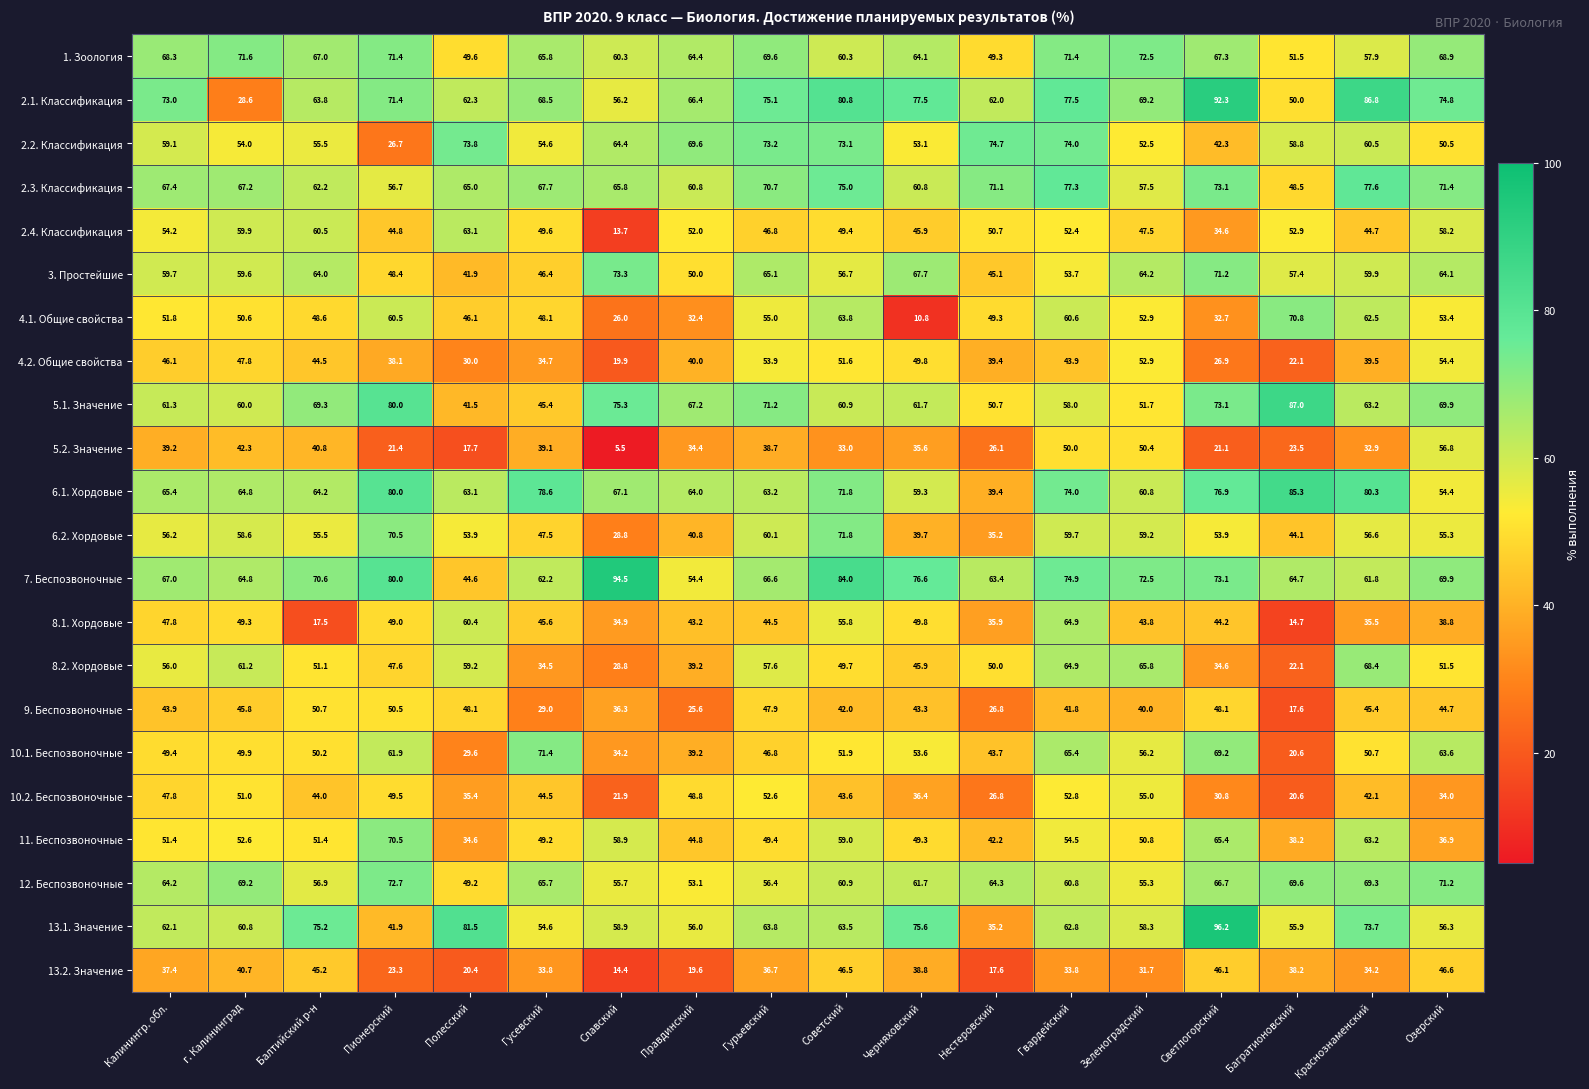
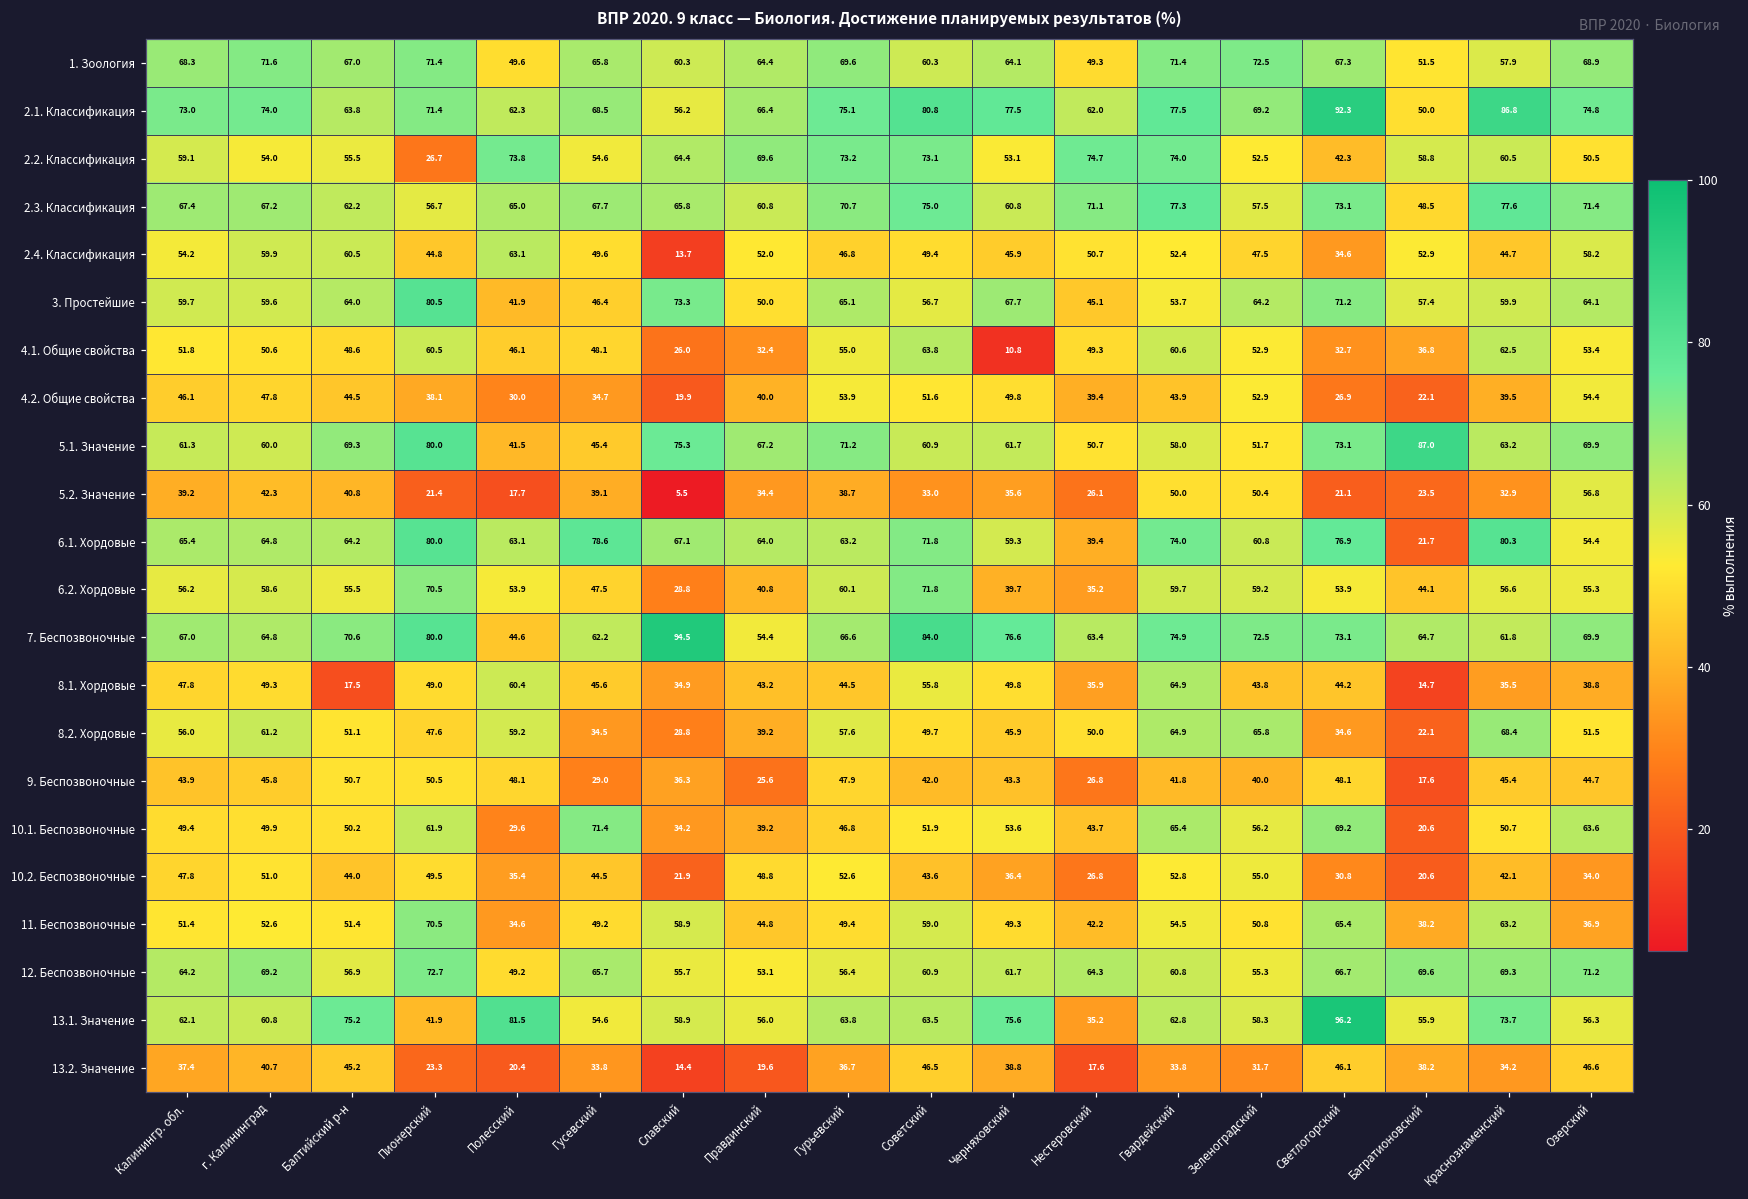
2.1. Классификация, г. Калининград: 28.6 -> 74.0
3. Простейшие, Пионерский: 48.4 -> 80.5
4.1. Общие свойства, Багратионовский: 70.8 -> 36.8
6.1. Хордовые, Багратионовский: 85.3 -> 21.7
